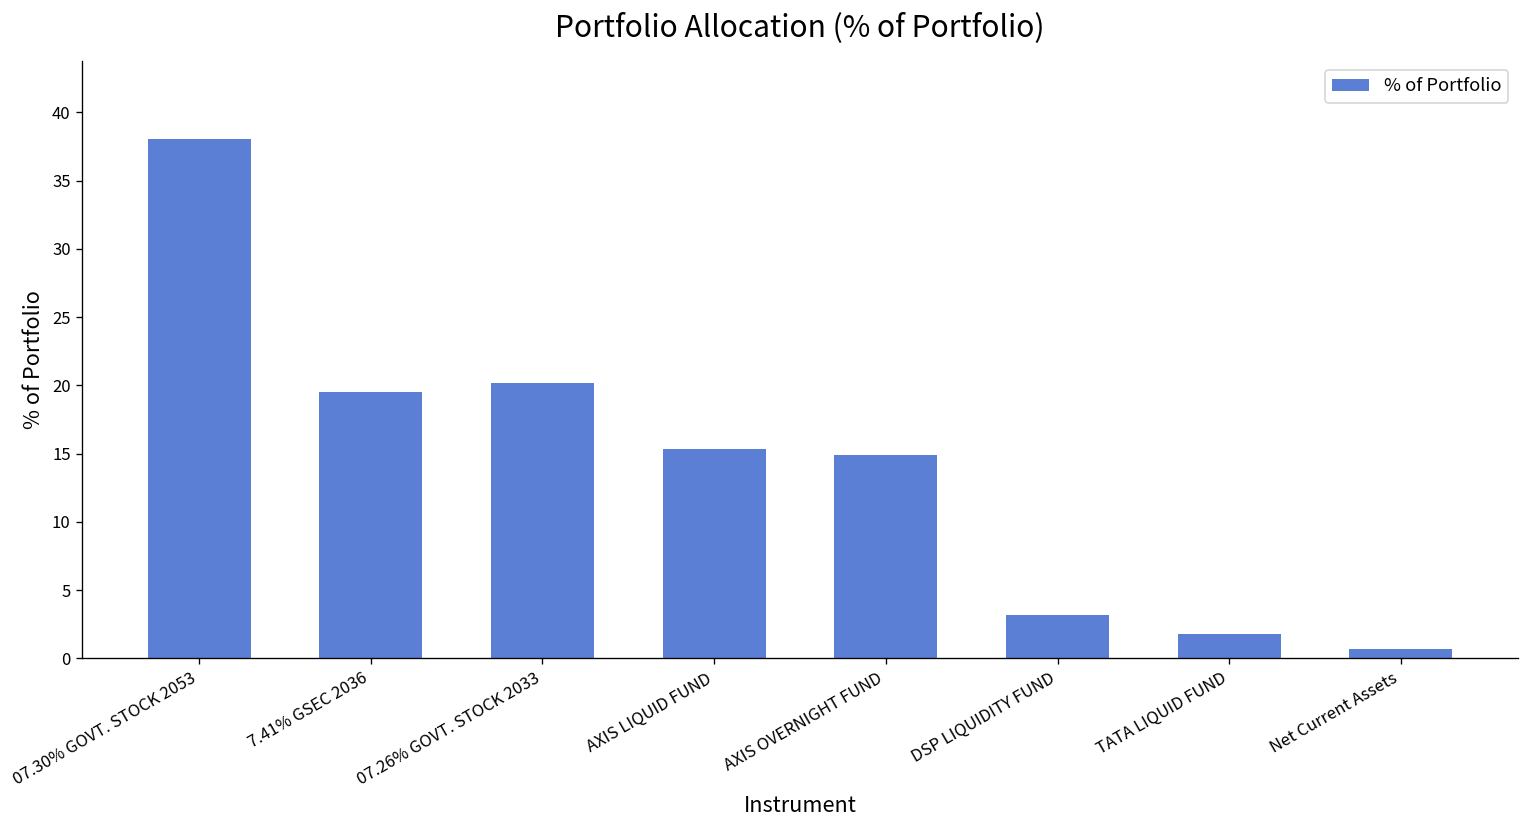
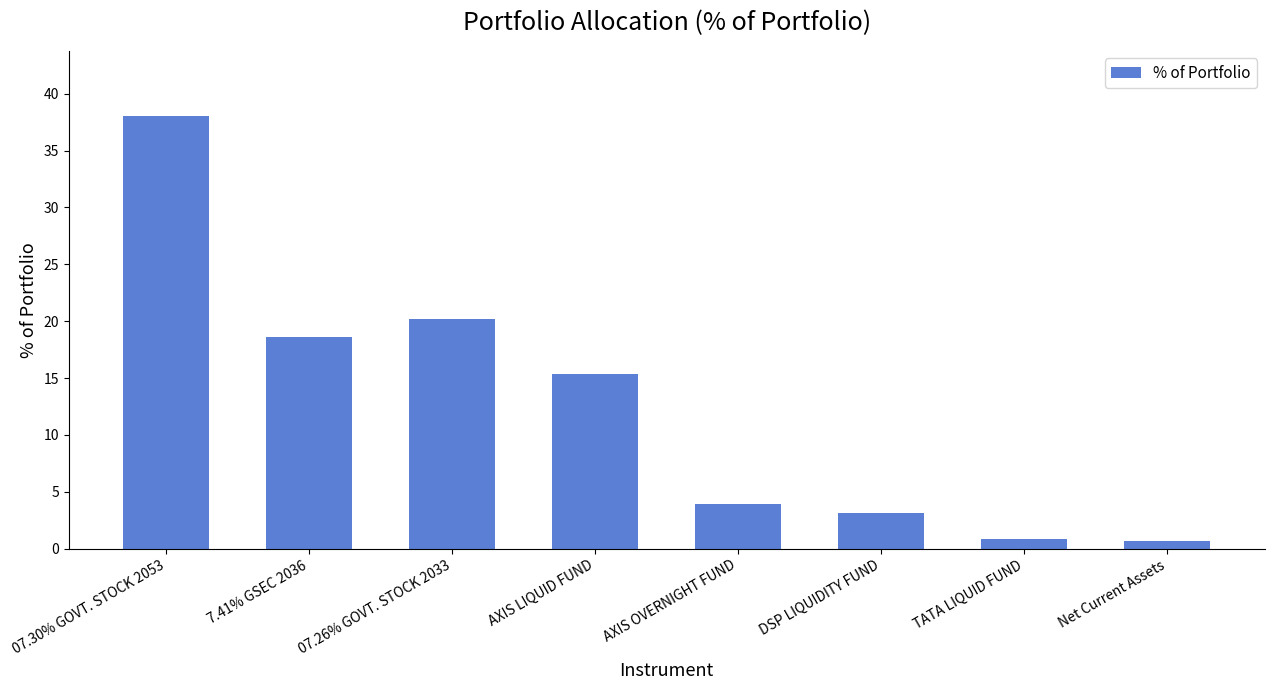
7.41% GSEC 2036: 19.5 -> 18.6
AXIS OVERNIGHT FUND: 14.9 -> 3.9
TATA LIQUID FUND: 1.8 -> 0.8
